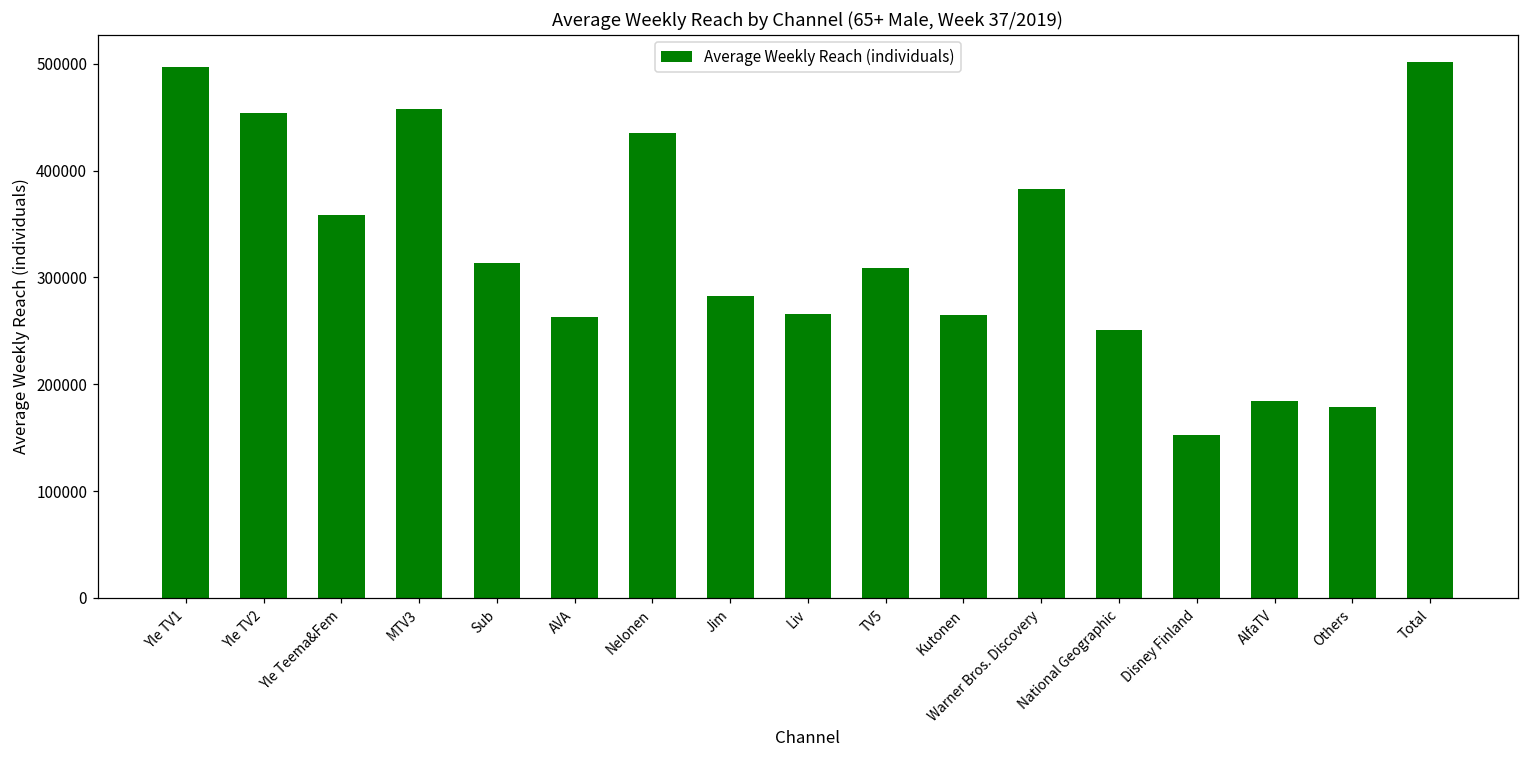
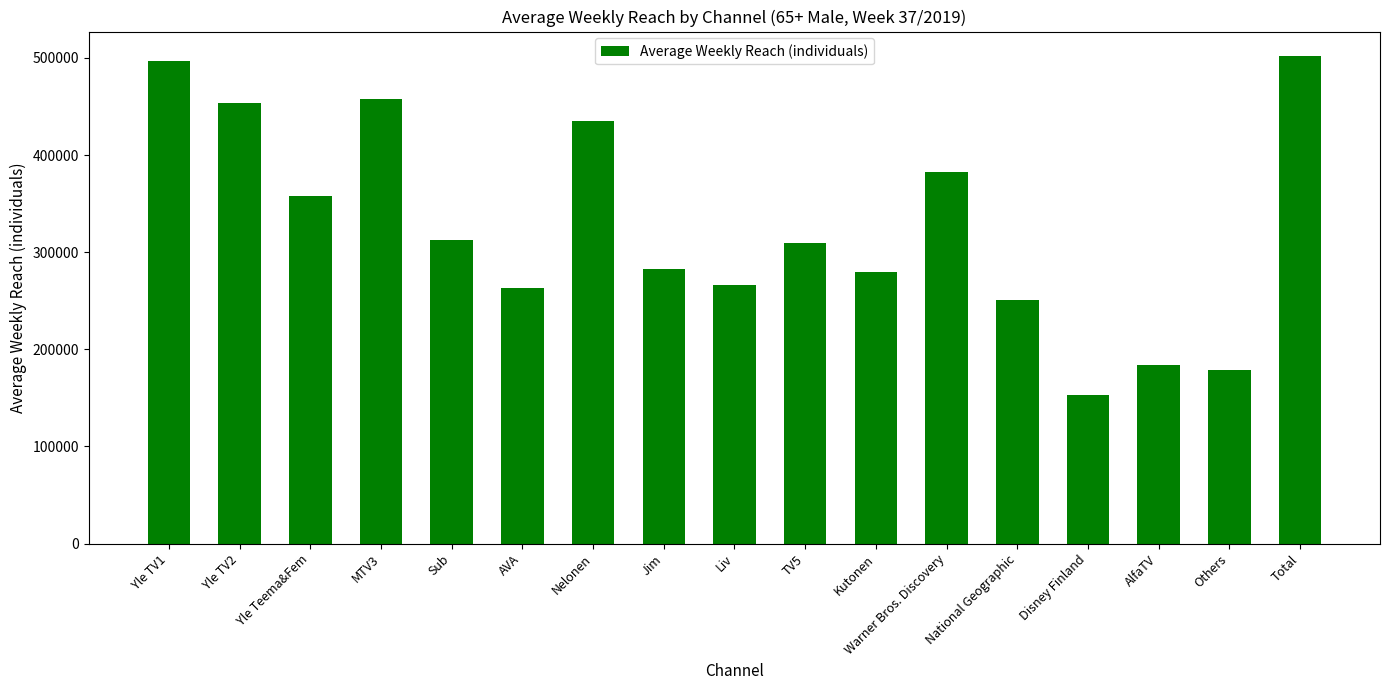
Kutonen: 270000 -> 280000
